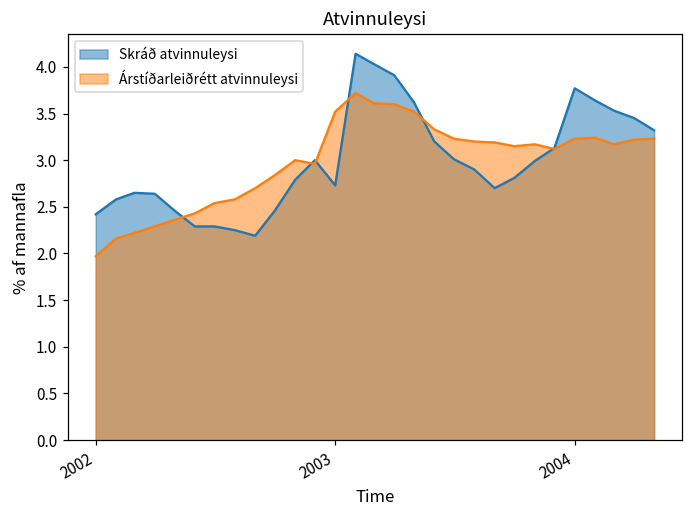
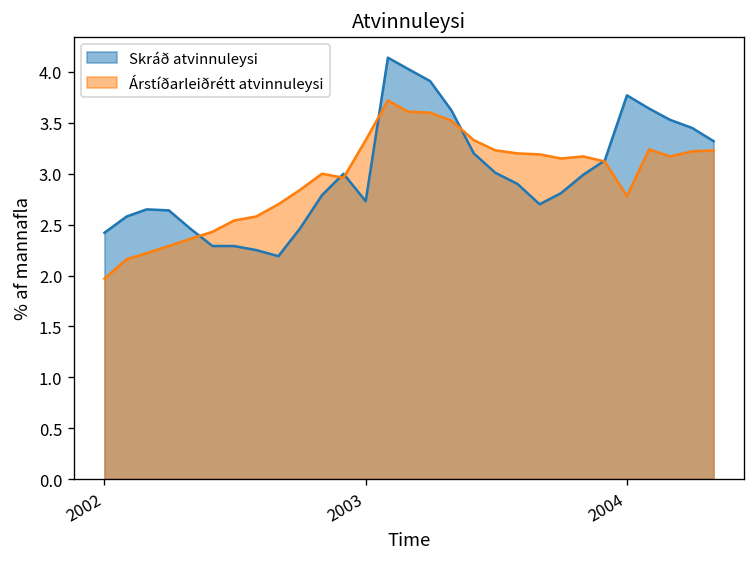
Árstíðarleiðrétt atvinnuleysi, 2003: 3.5 -> 3.3
Árstíðarleiðrétt atvinnuleysi, 2004: 3.2 -> 2.8
